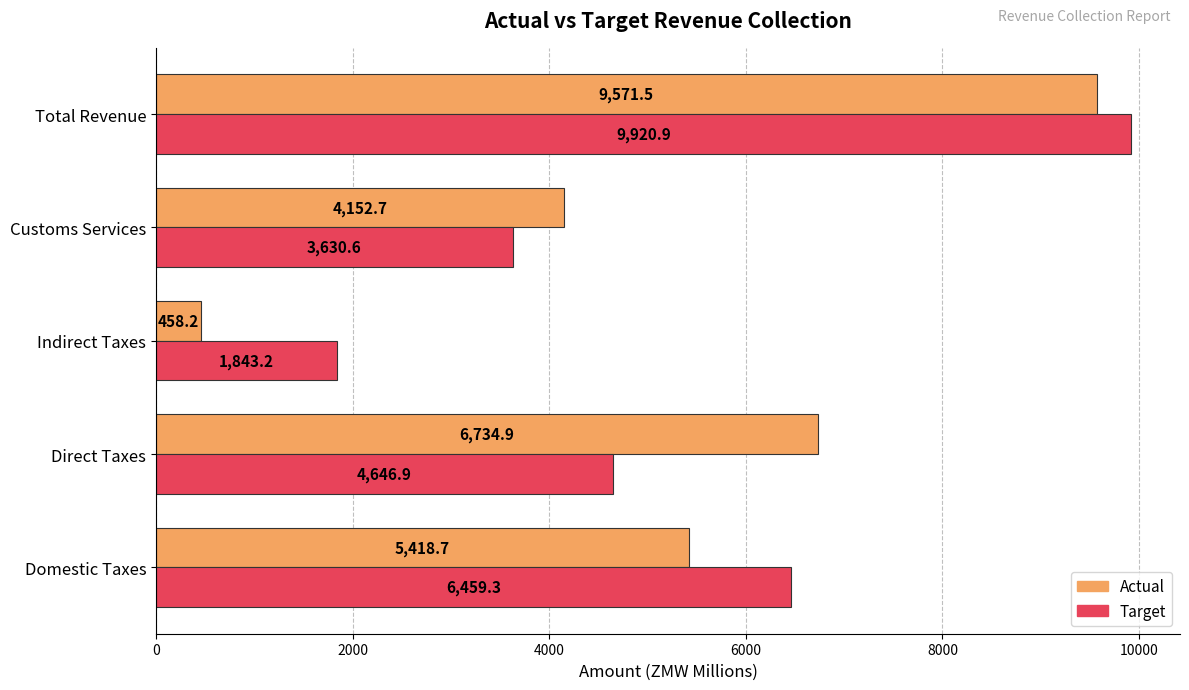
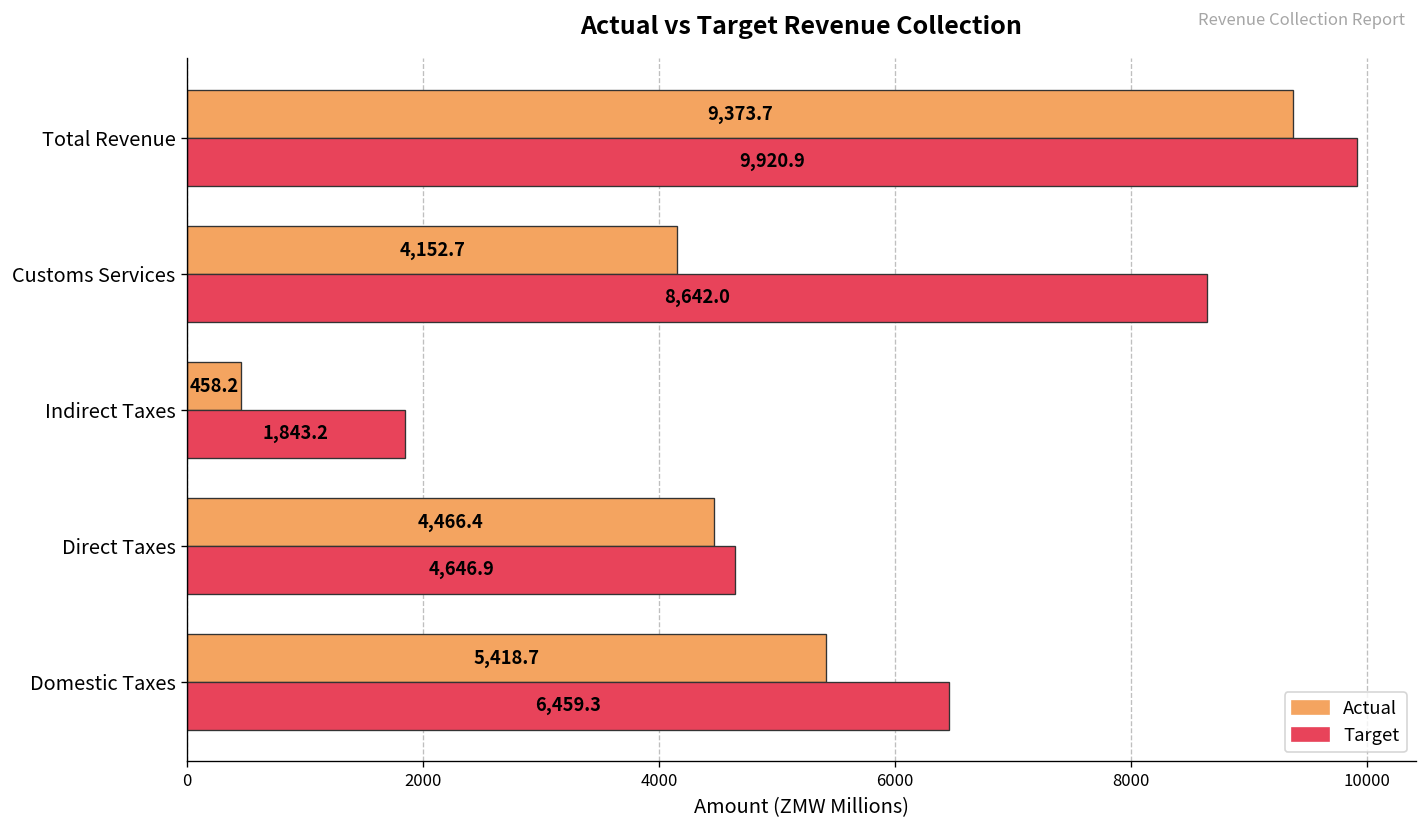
Actual, Total Revenue: 9,571.5 -> 9,373.7
Target, Customs Services: 3,630.6 -> 8,642.0
Actual, Direct Taxes: 6,734.9 -> 4,466.4
